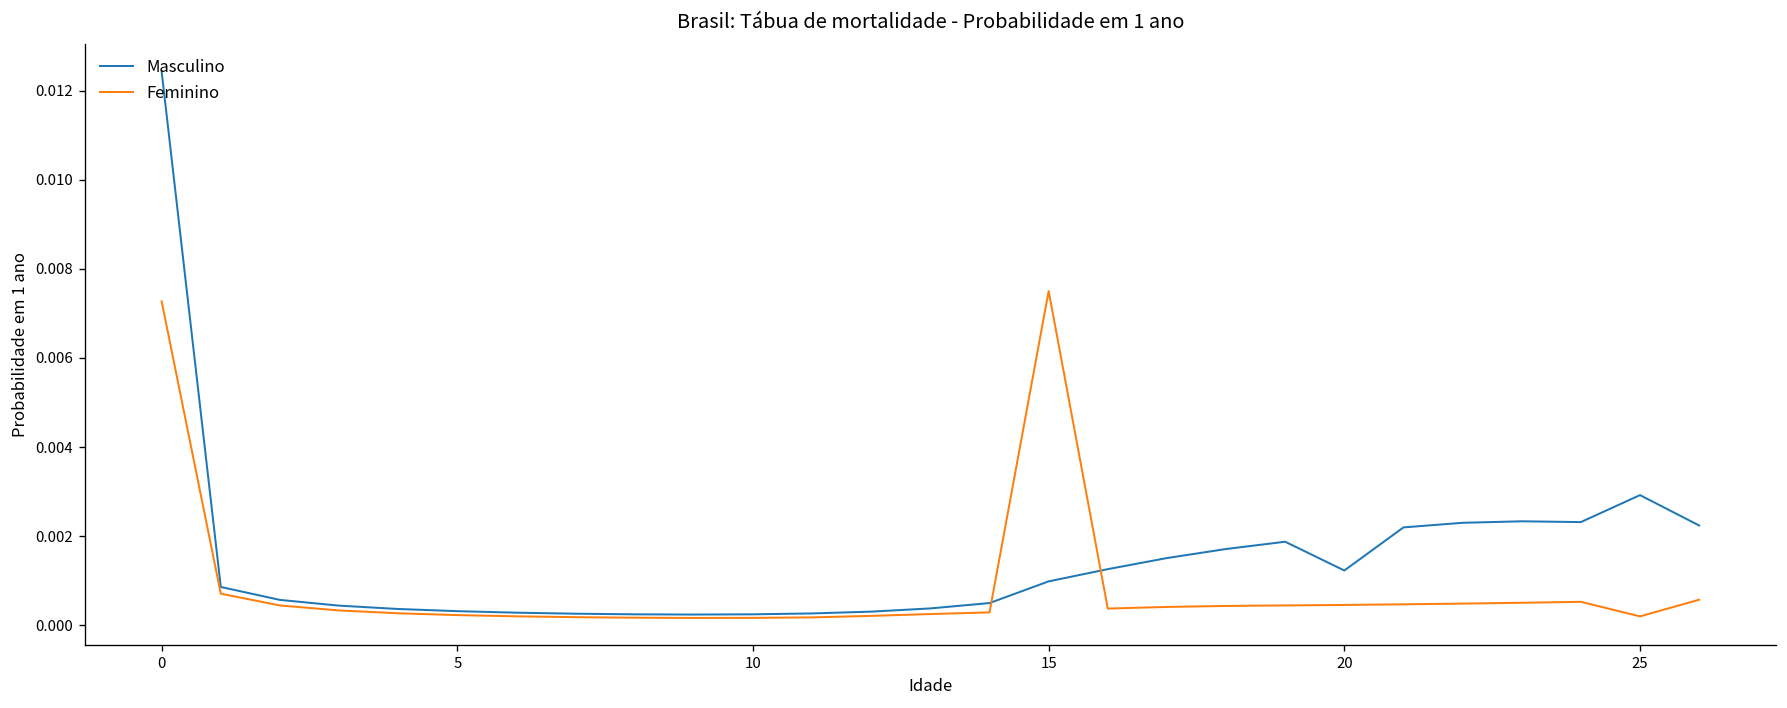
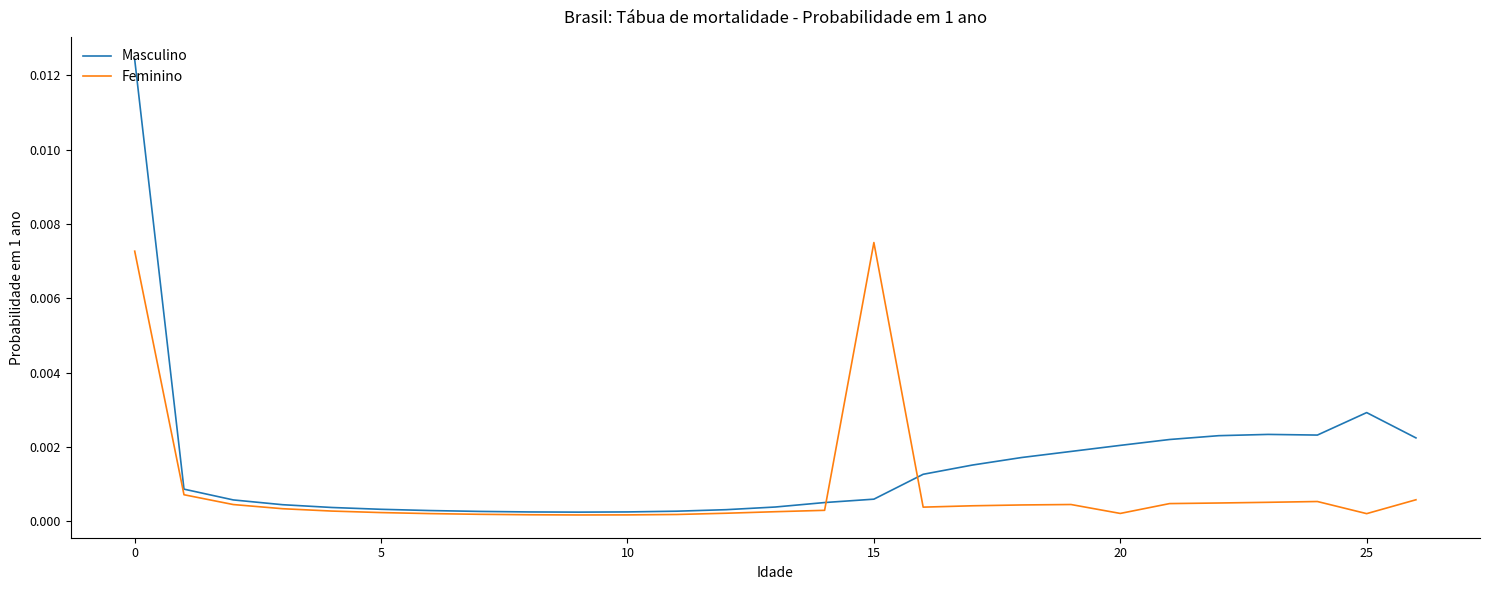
Masculino, 15: 0.0010 -> 0.0006
Masculino, 20: 0.0012 -> 0.0020
Feminino, 20: 0.0005 -> 0.0002
